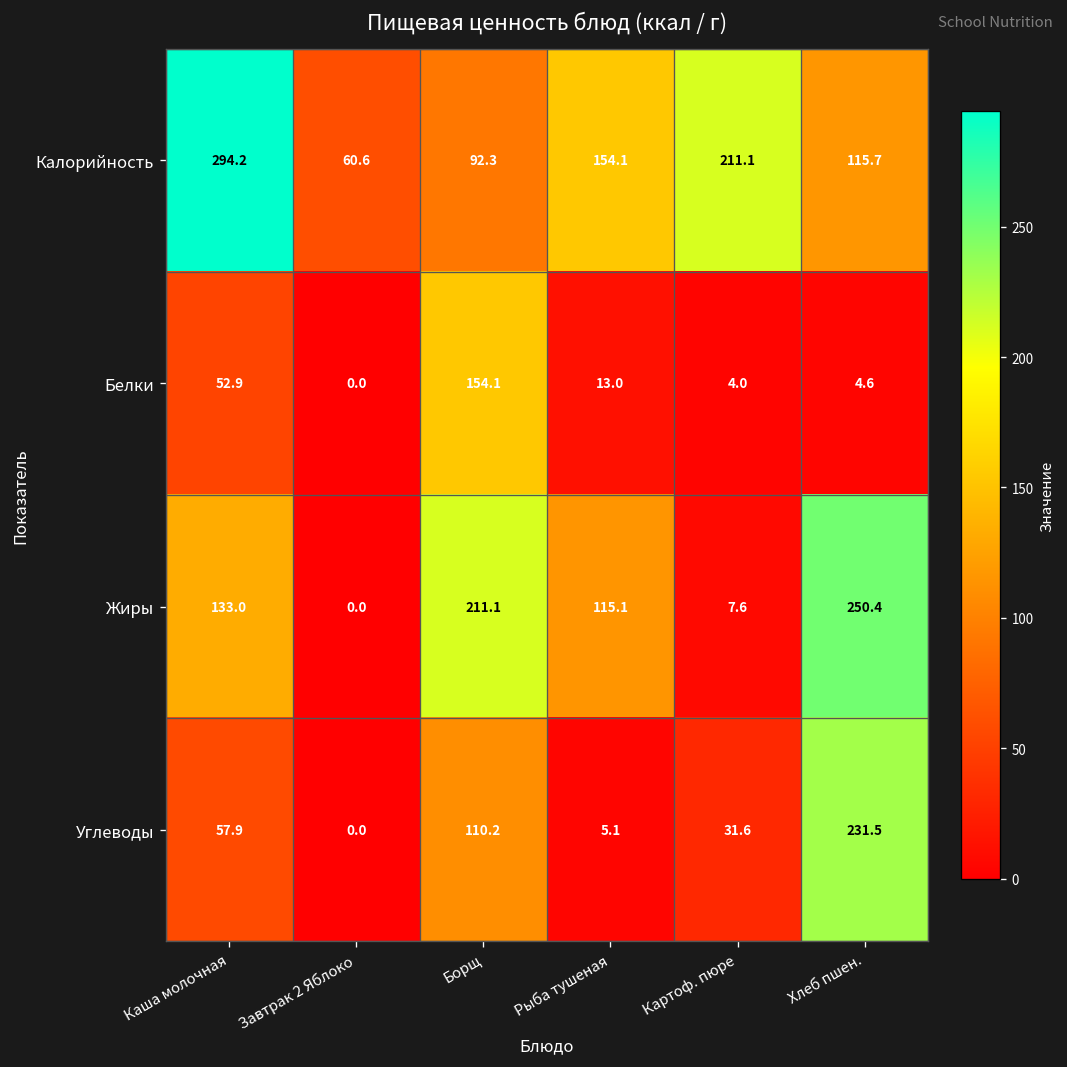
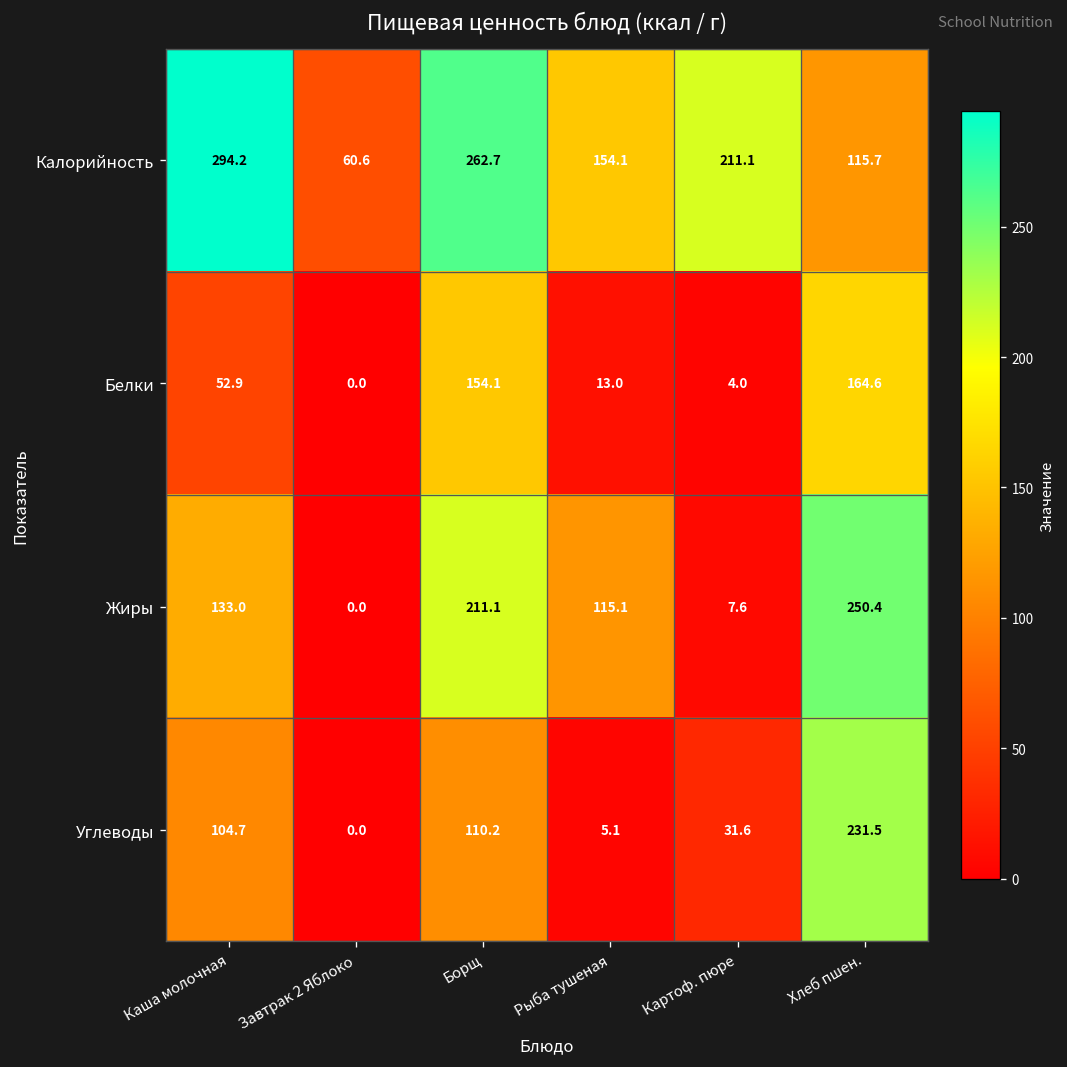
Калорийность, Борщ: 92.3 -> 262.7
Белки, Хлеб пшен.: 4.6 -> 164.6
Углеводы, Каша молочная: 57.9 -> 104.7
